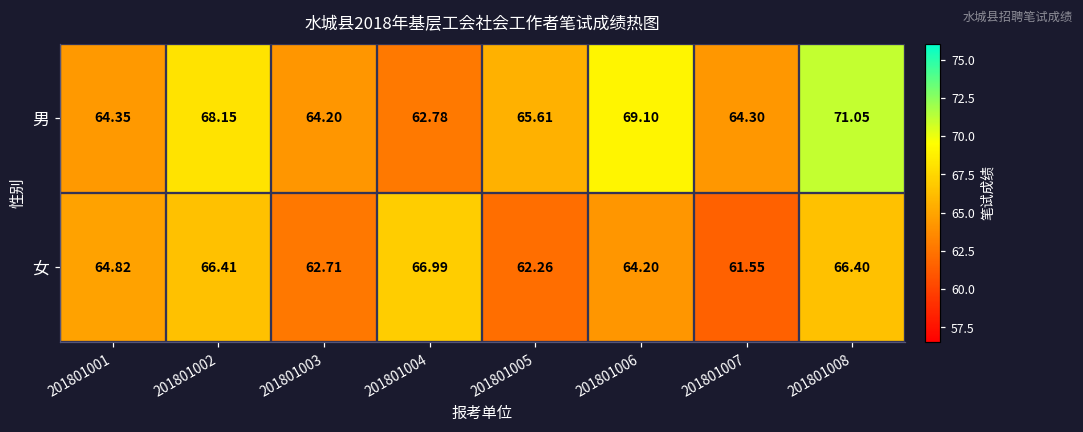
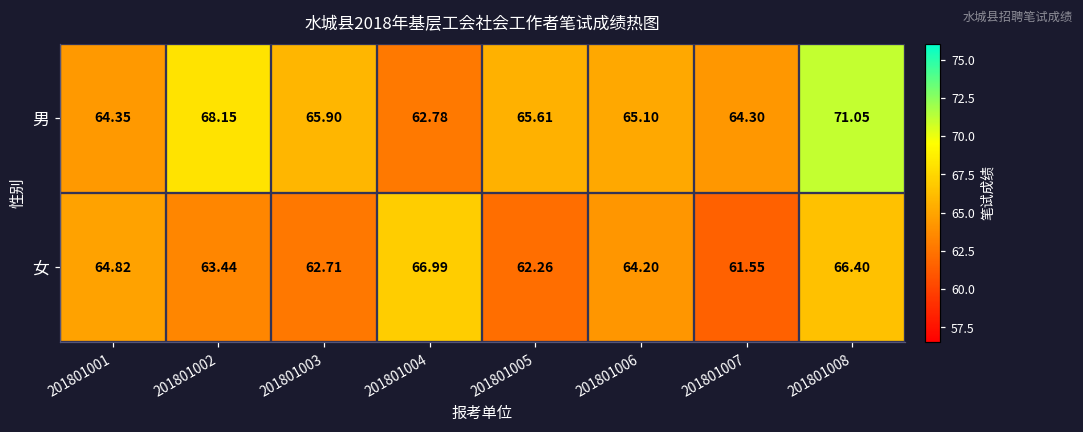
男, 201801003: 64.20 -> 65.90
男, 201801006: 69.10 -> 65.10
女, 201801002: 66.41 -> 63.44
